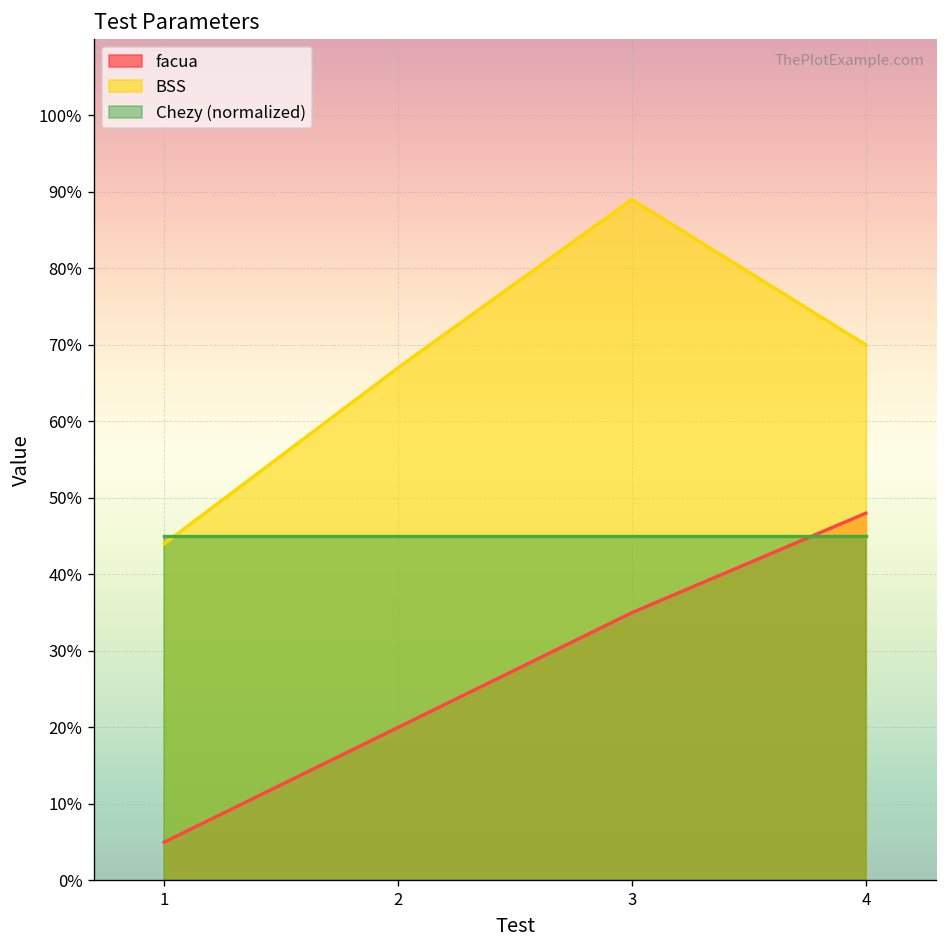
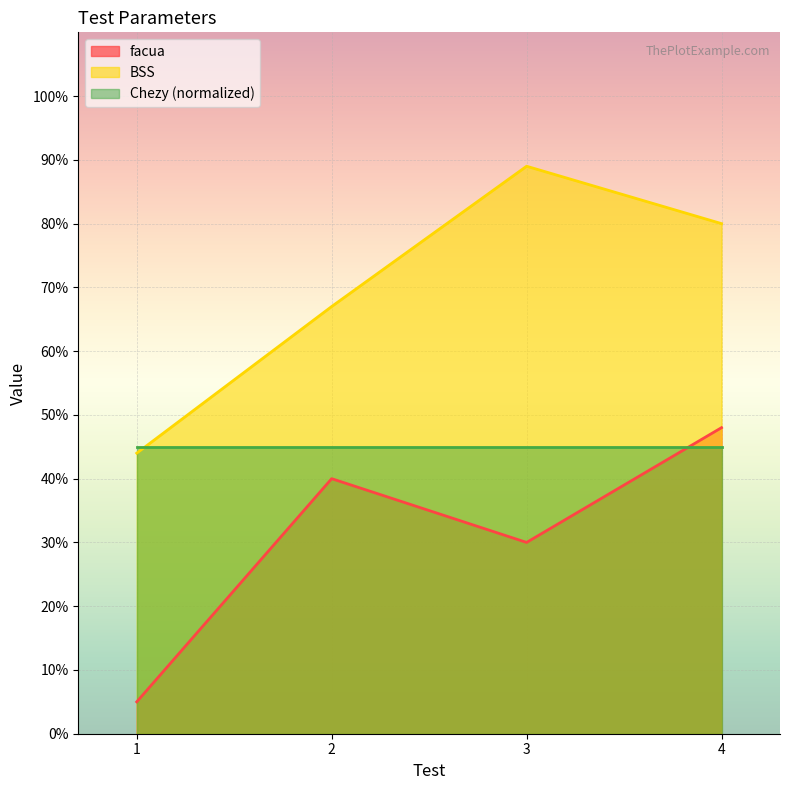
facua, 2: 20% -> 40%
facua, 3: 35% -> 30%
BSS, 4: 70% -> 80%
